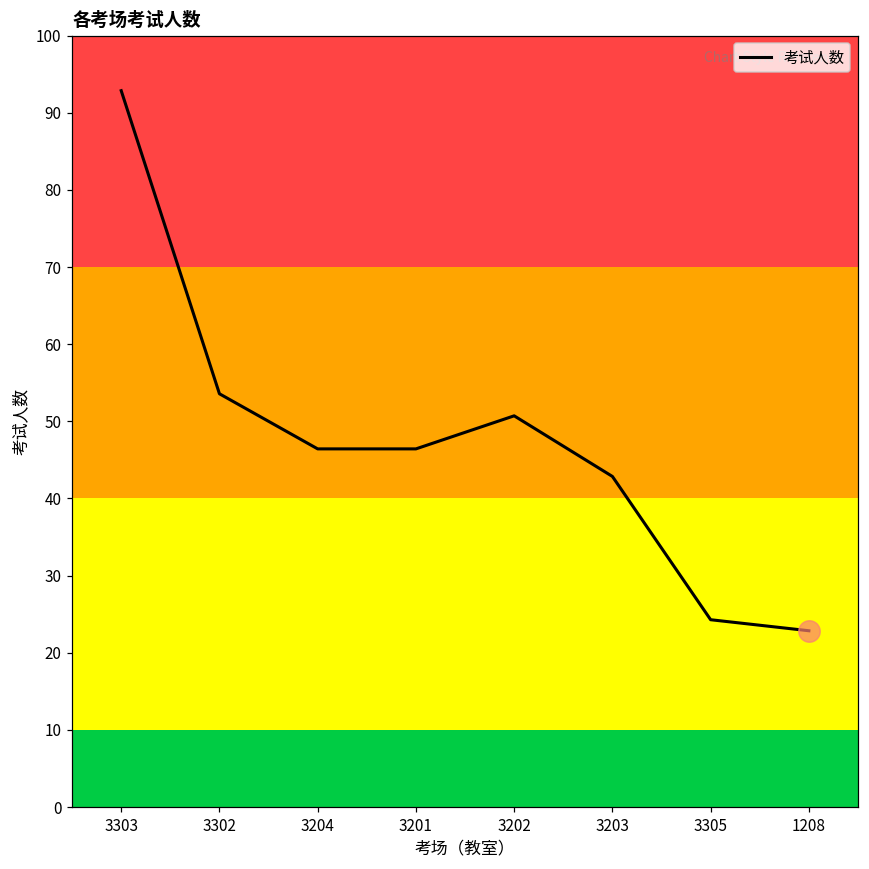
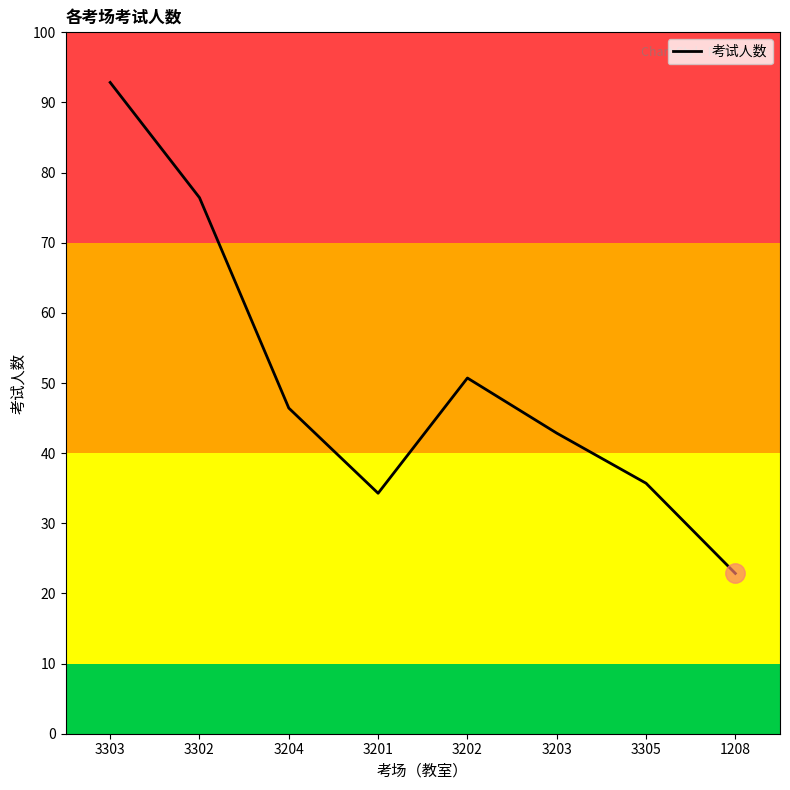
考试人数, 3302: 54 -> 76
考试人数, 3201: 46 -> 34
考试人数, 3305: 24 -> 36
